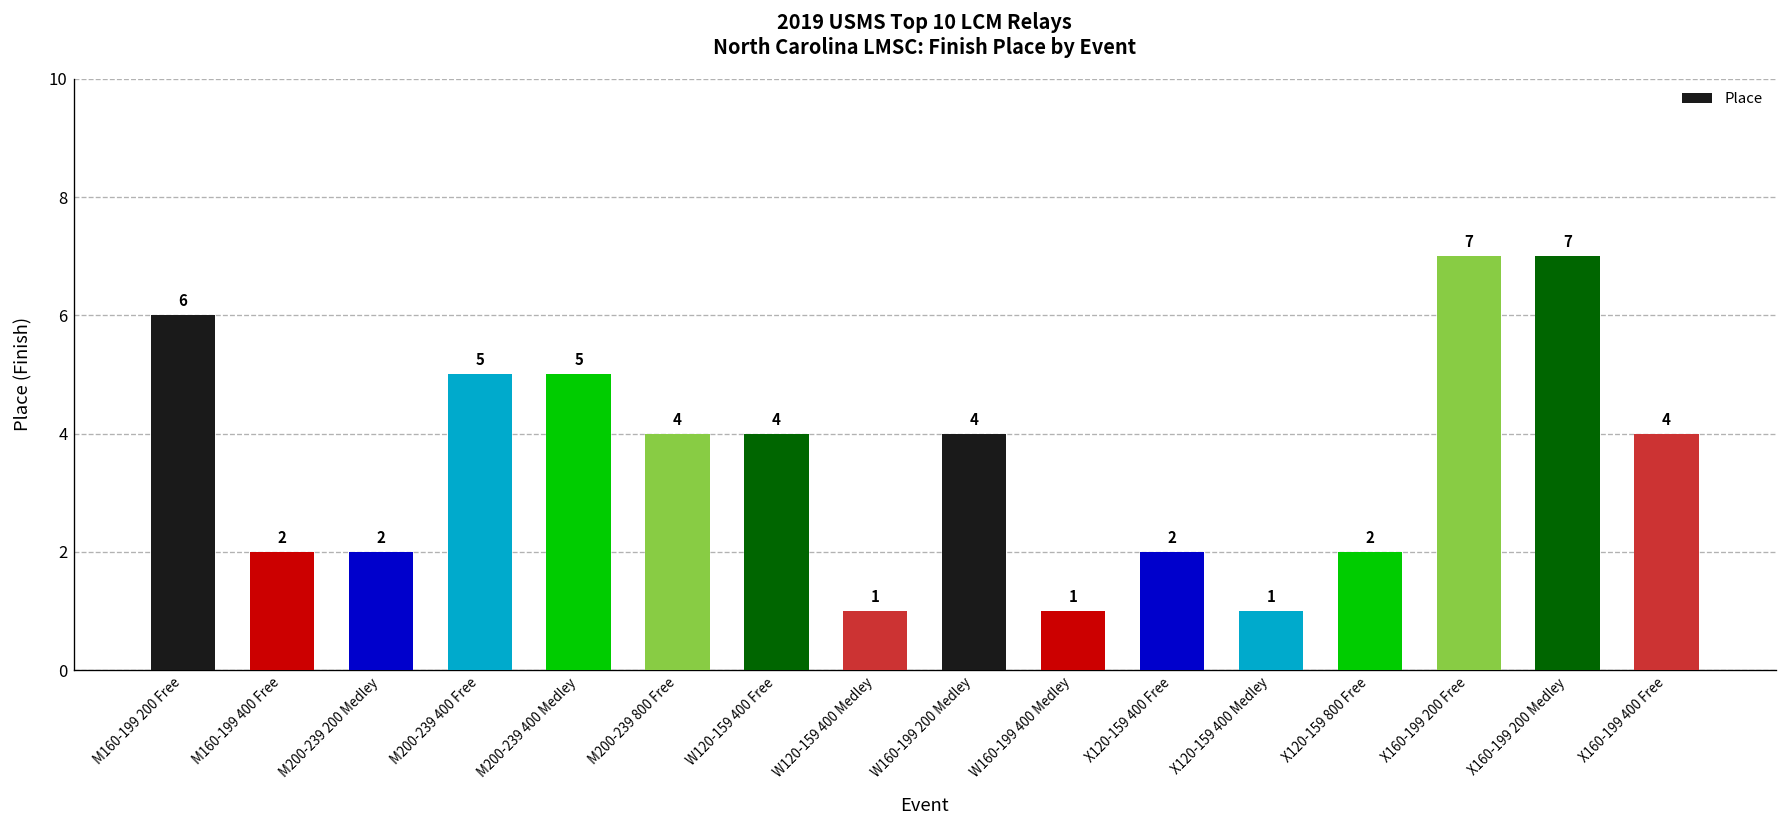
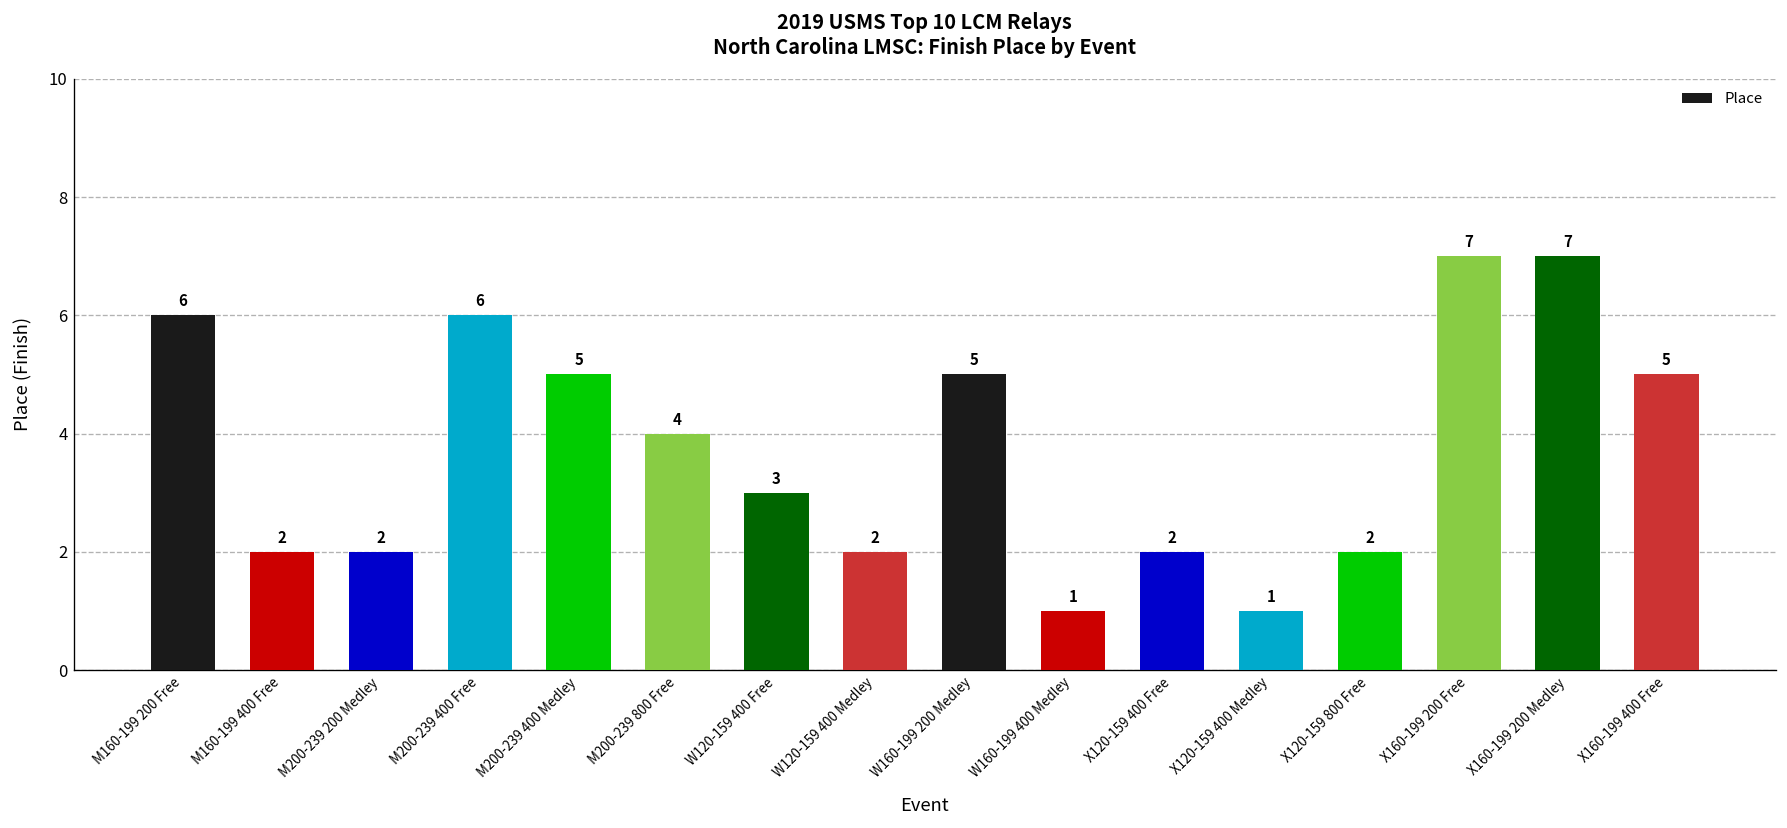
M200-239 400 Free: 5 -> 6
W120-159 400 Free: 4 -> 3
W120-159 400 Medley: 1 -> 2
W160-199 200 Medley: 4 -> 5
X160-199 400 Free: 4 -> 5
